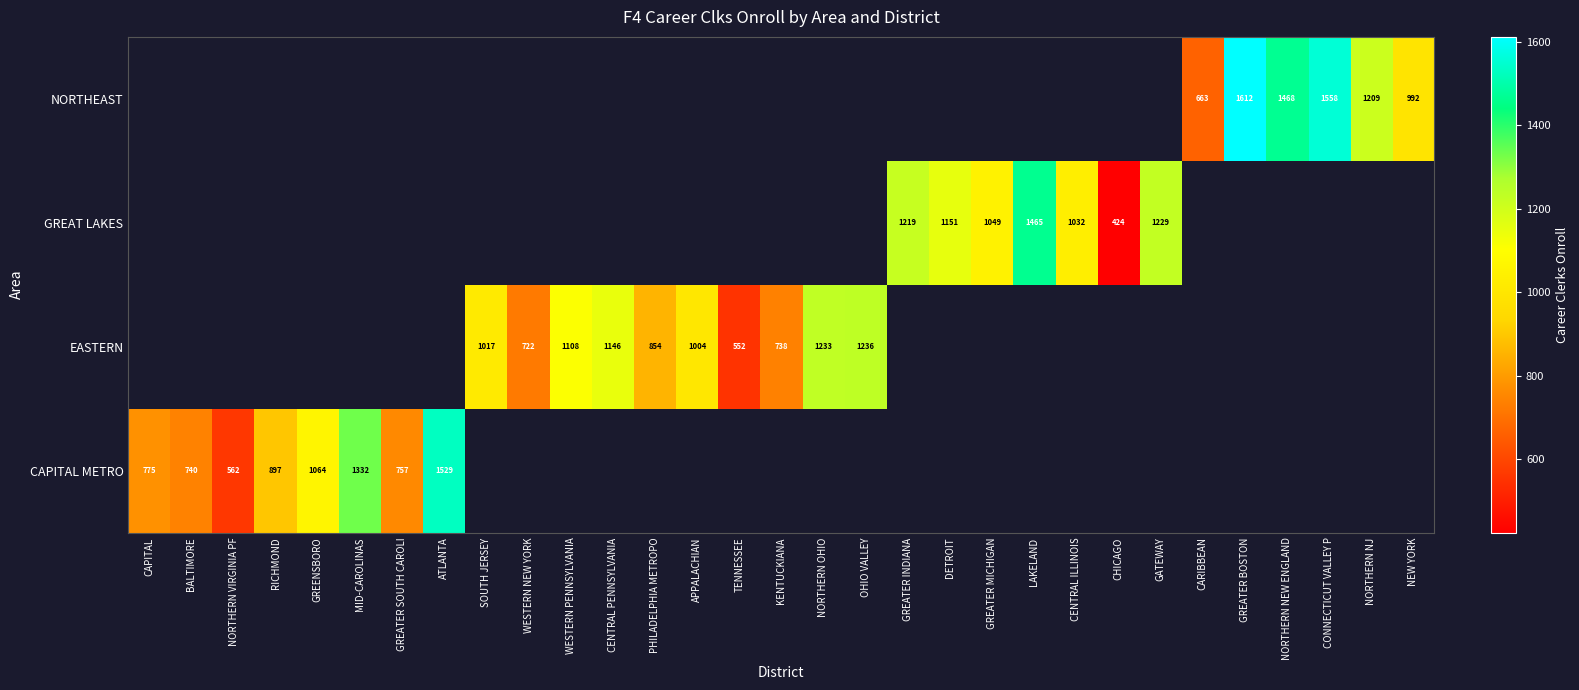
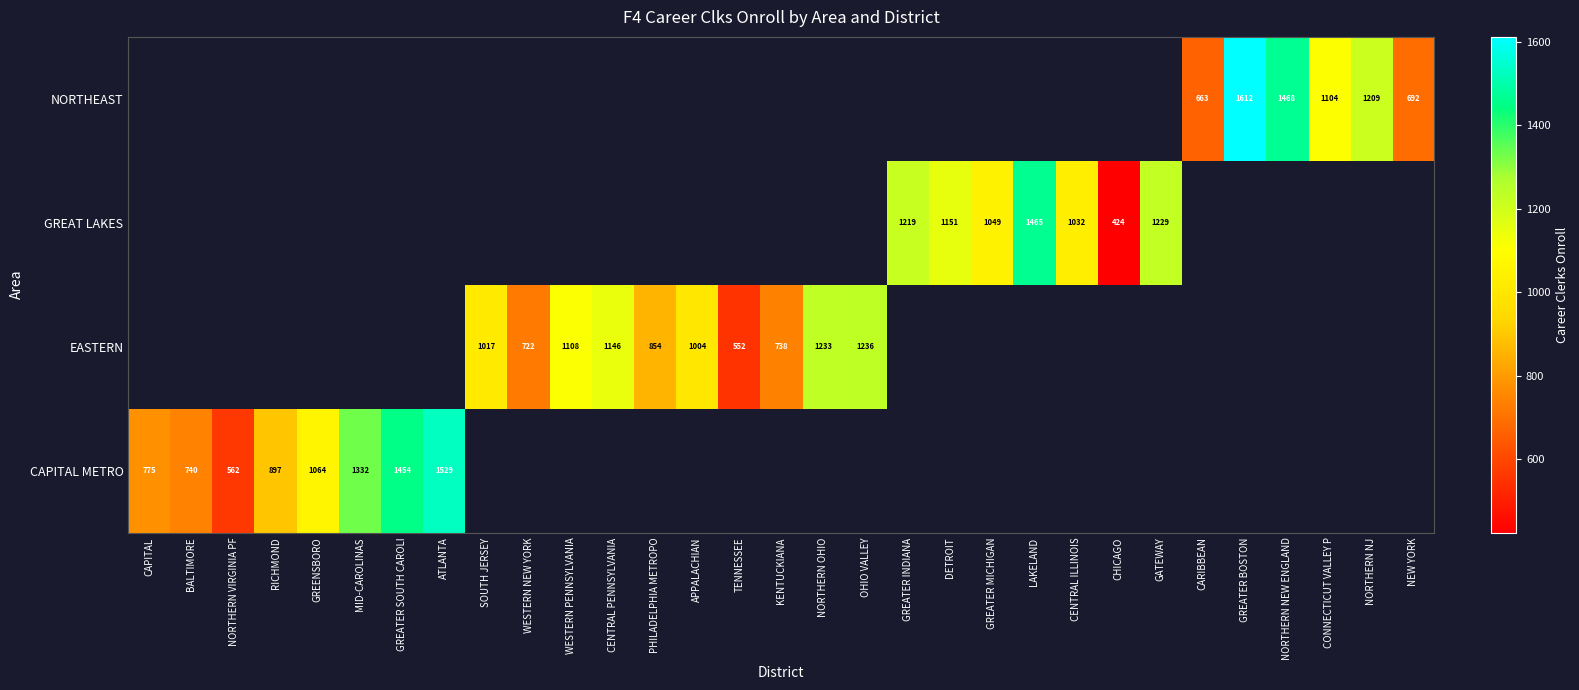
NORTHEAST, CONNECTICUT VALLEY P: 1558 -> 1104
NORTHEAST, NEW YORK: 992 -> 692
CAPITAL METRO, GREATER SOUTH CAROLI: 757 -> 1454
